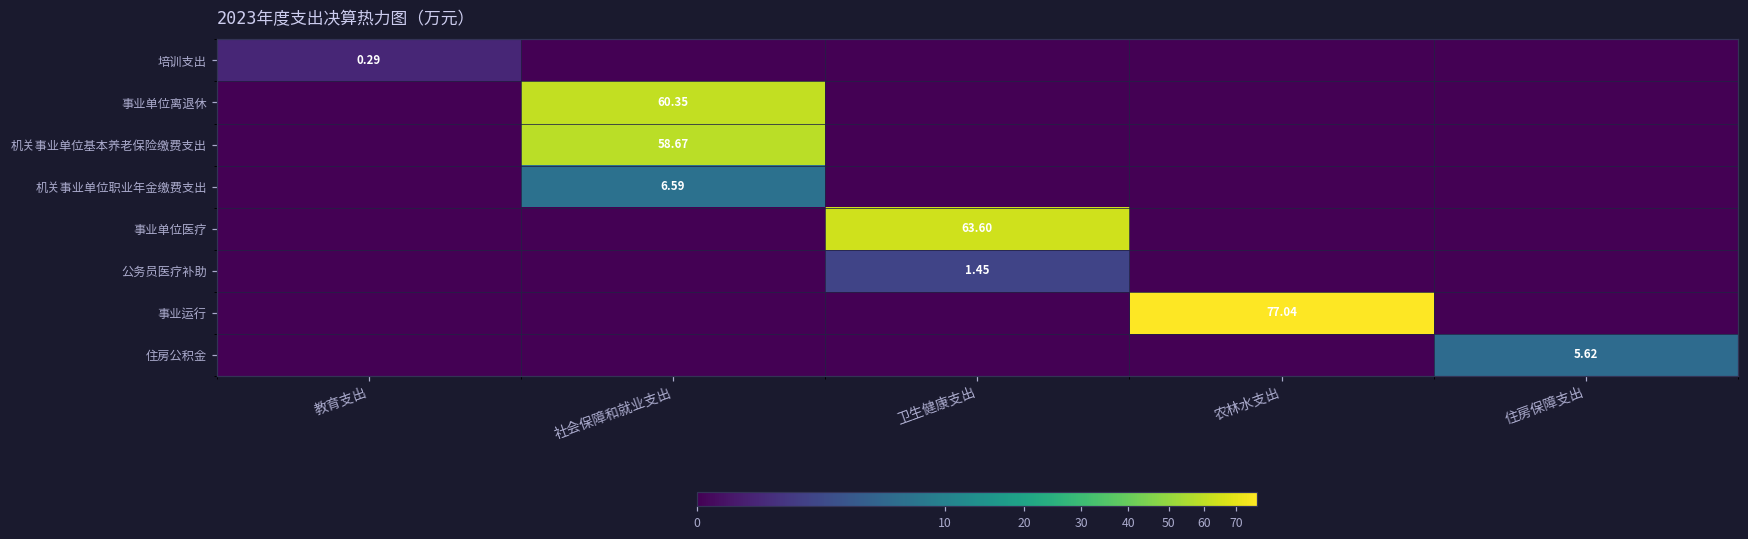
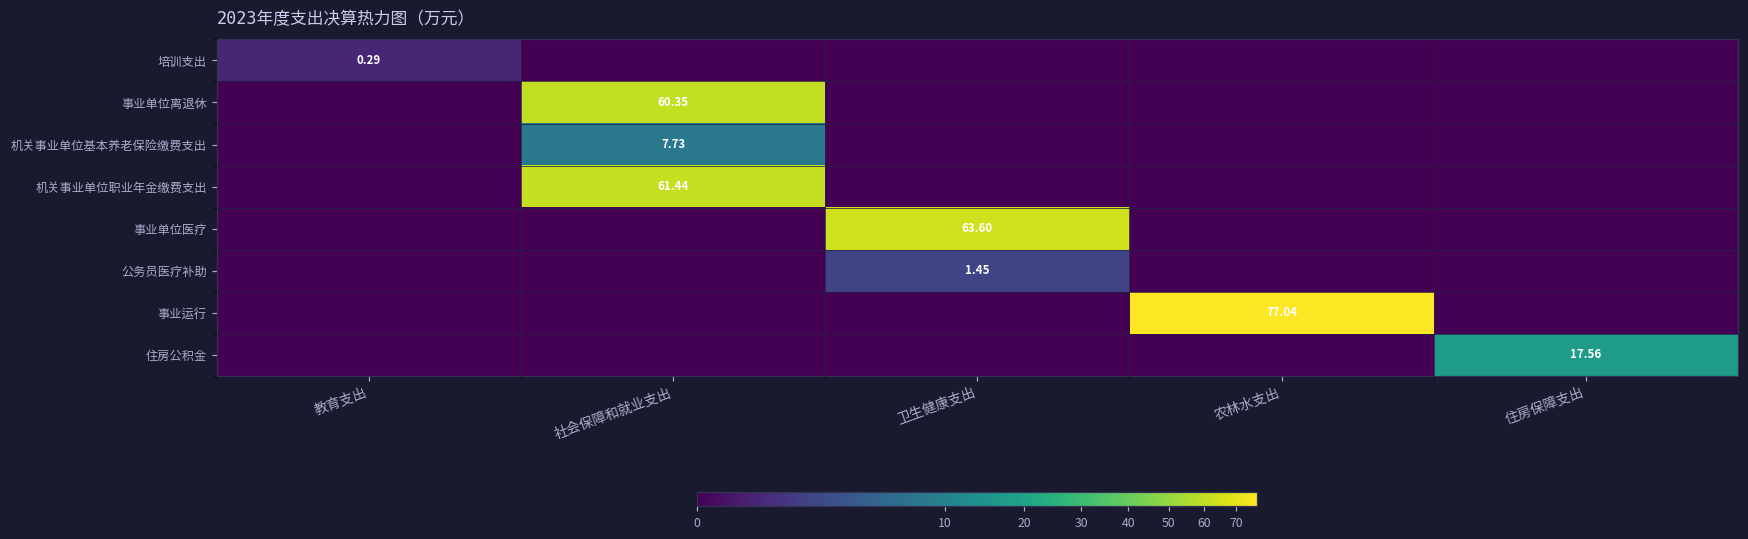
机关事业单位基本养老保险缴费支出, 社会保障和就业支出: 58.67 -> 7.73
机关事业单位职业年金缴费支出, 社会保障和就业支出: 6.59 -> 61.44
住房公积金, 住房保障支出: 5.62 -> 17.56
